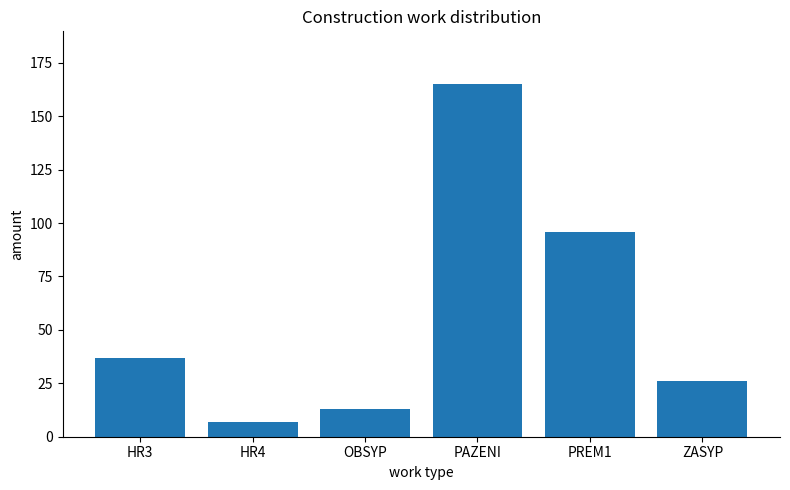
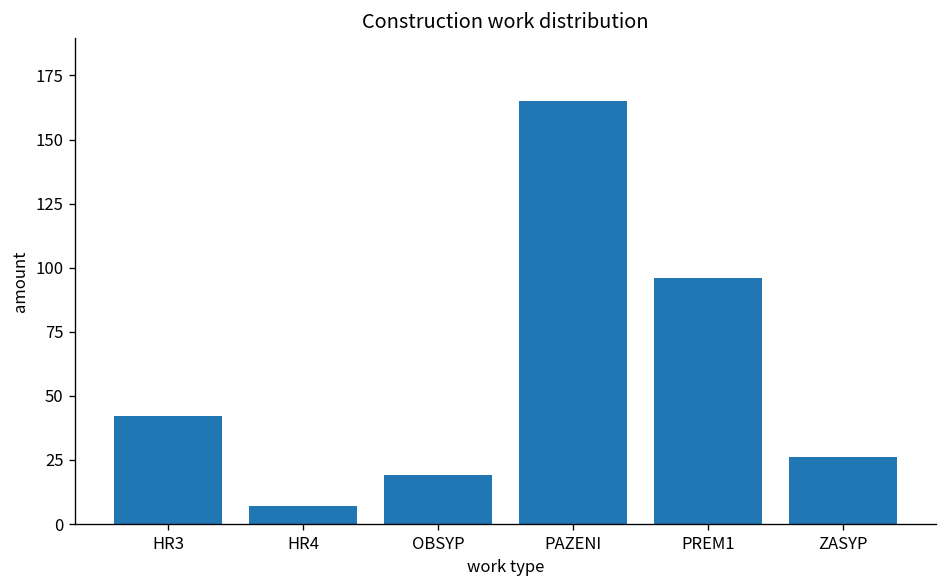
HR3: 37 -> 42
OBSYP: 13 -> 19
